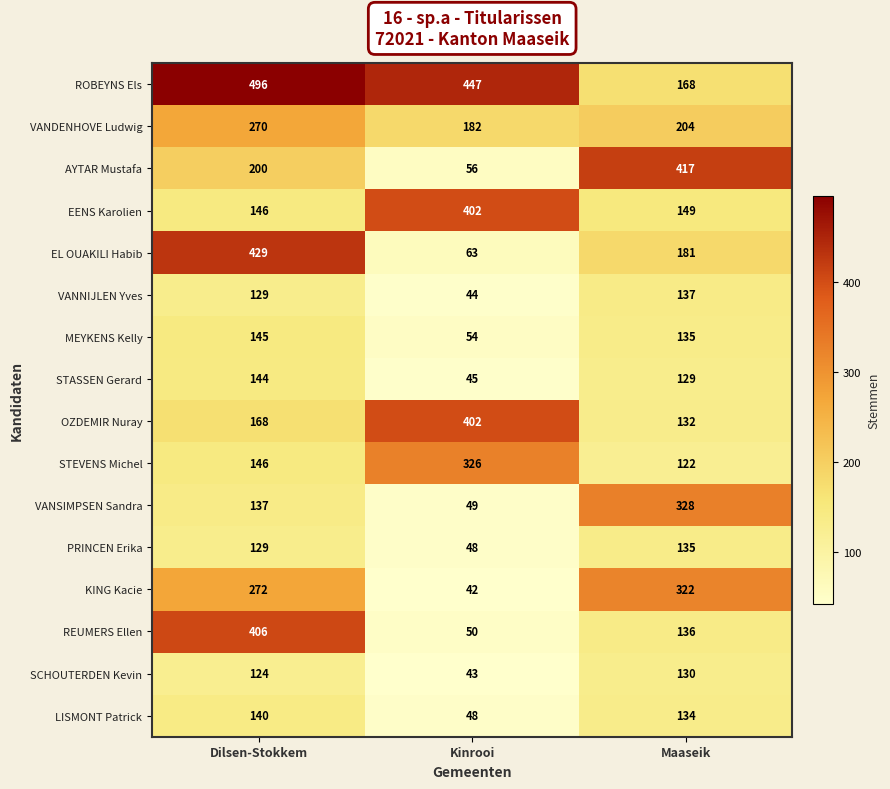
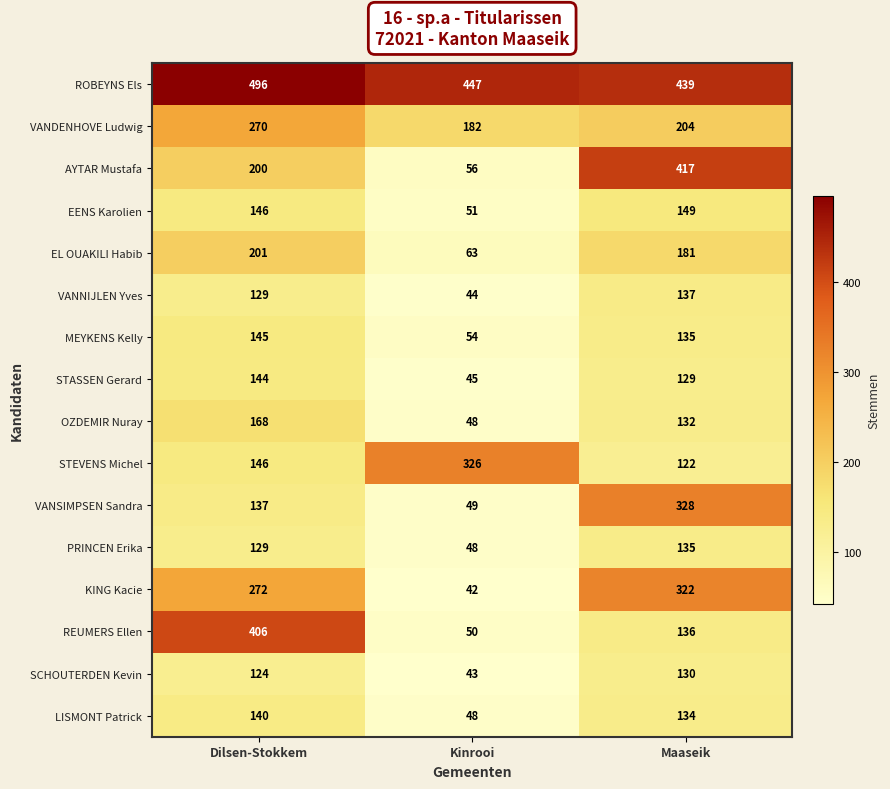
ROBEYNS Els, Maaseik: 168 -> 439
EENS Karolien, Kinrooi: 402 -> 51
EL OUAKILI Habib, Dilsen-Stokkem: 429 -> 201
OZDEMIR Nuray, Kinrooi: 402 -> 48
